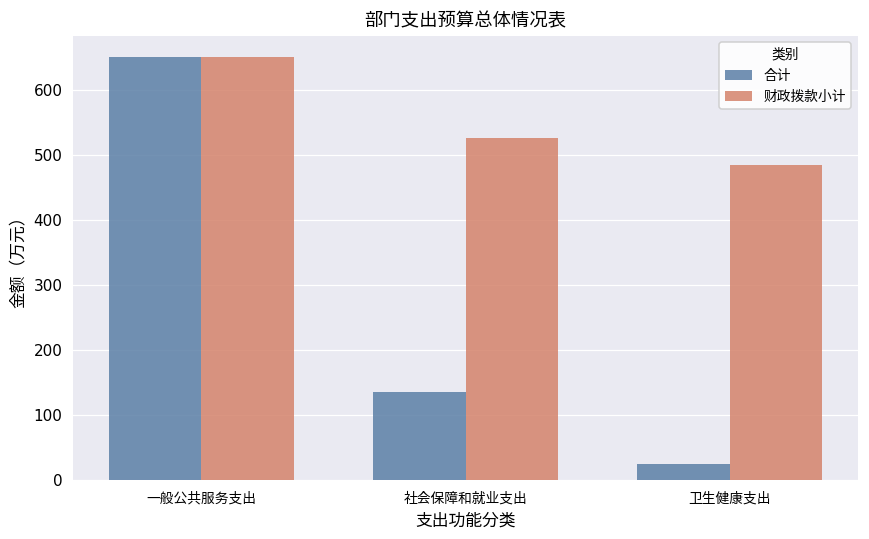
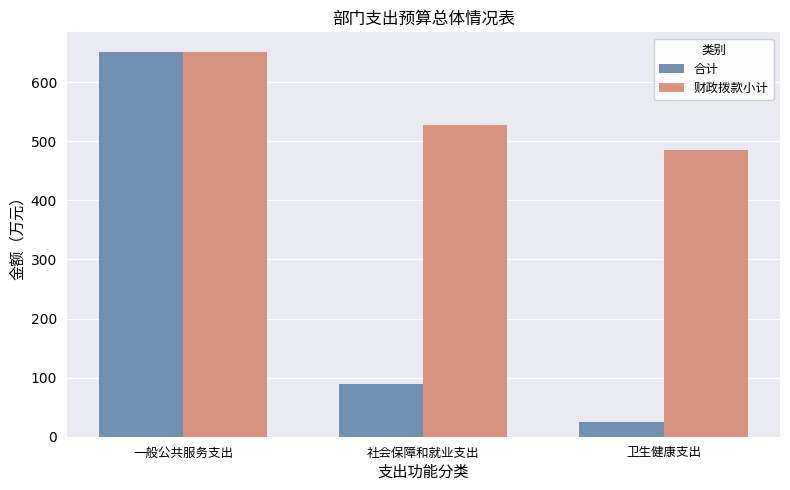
合计, 社会保障和就业支出: 140 -> 90
